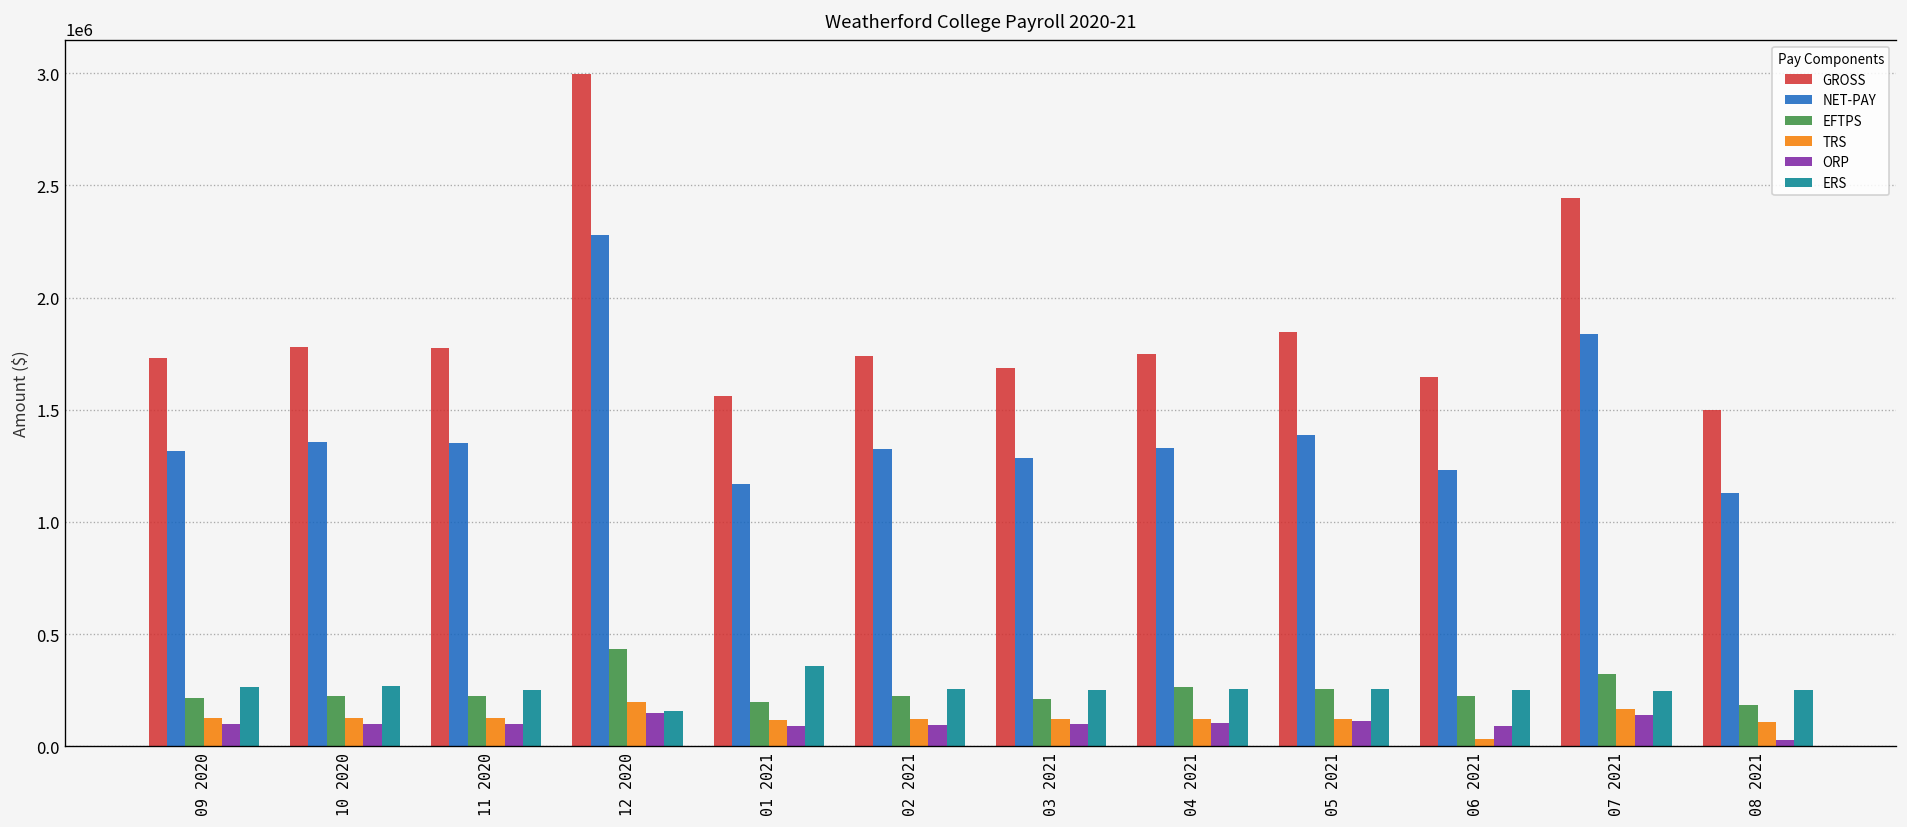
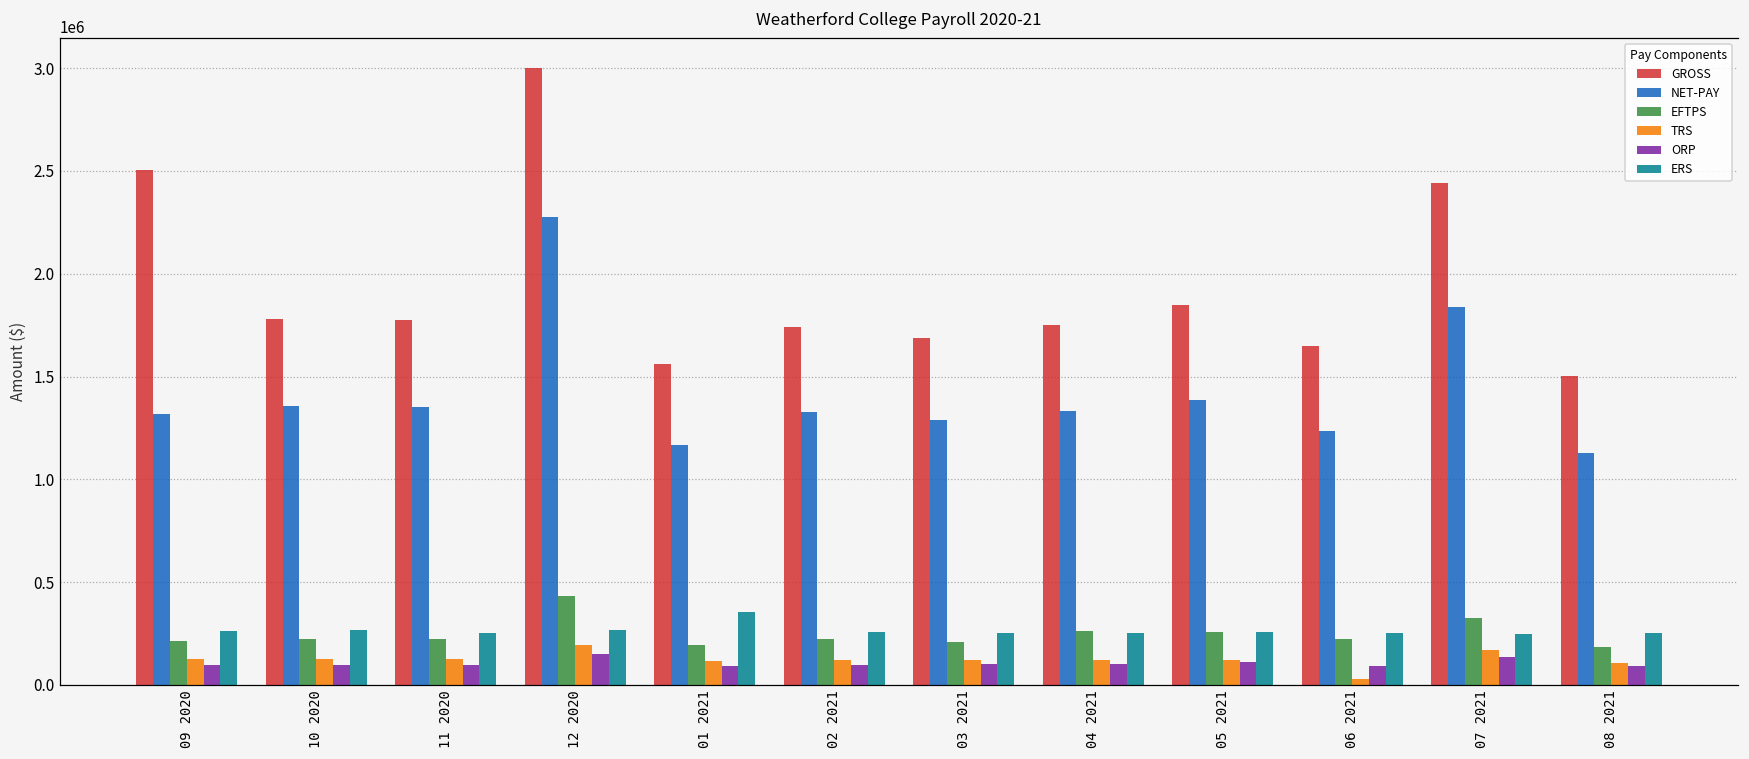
GROSS, 09 2020: 1730000 -> 2510000
ERS, 12 2020: 160000 -> 270000
ORP, 08 2021: 30000 -> 90000
